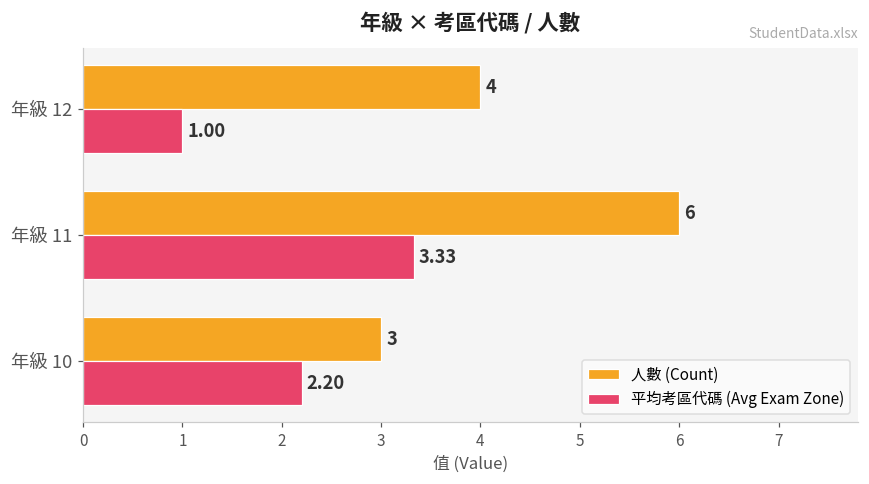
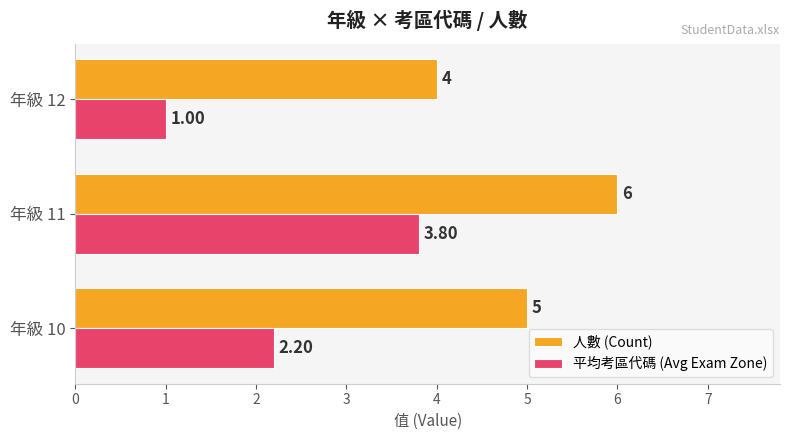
平均考區代碼 (Avg Exam Zone), 年級 11: 3.33 -> 3.80
人數 (Count), 年級 10: 3 -> 5
